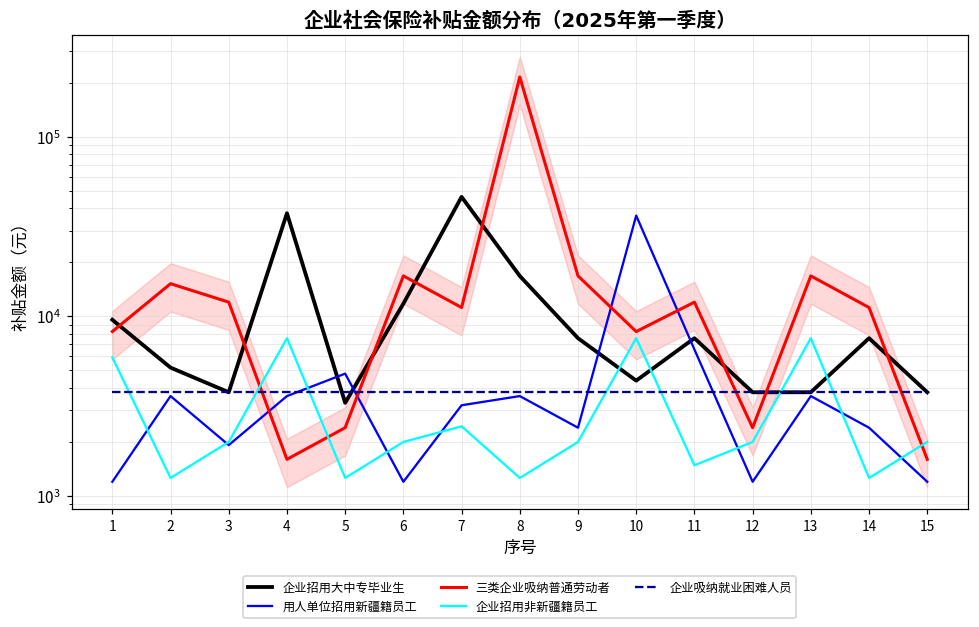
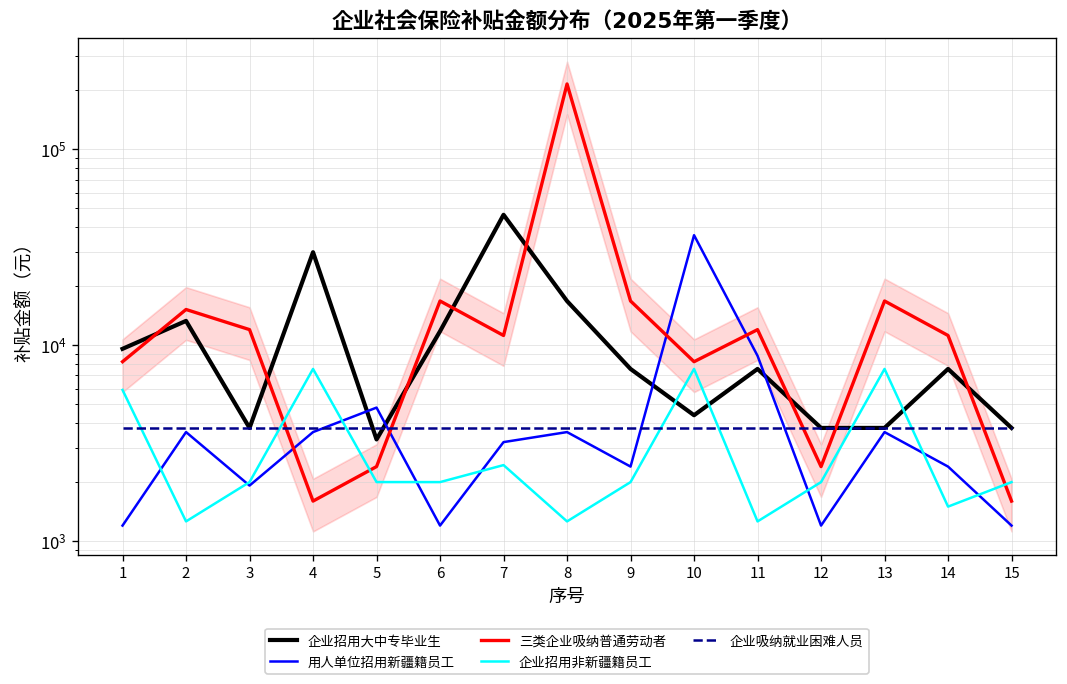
企业招用大中专毕业生, 2: 5200 -> 13000
企业招用大中专毕业生, 4: 38000 -> 30000
企业招用非新疆籍员工, 5: 1300 -> 2000
用人单位招用新疆籍员工, 11: 6500 -> 9000
企业招用非新疆籍员工, 11: 1500 -> 1300
企业招用非新疆籍员工, 14: 1300 -> 1500
